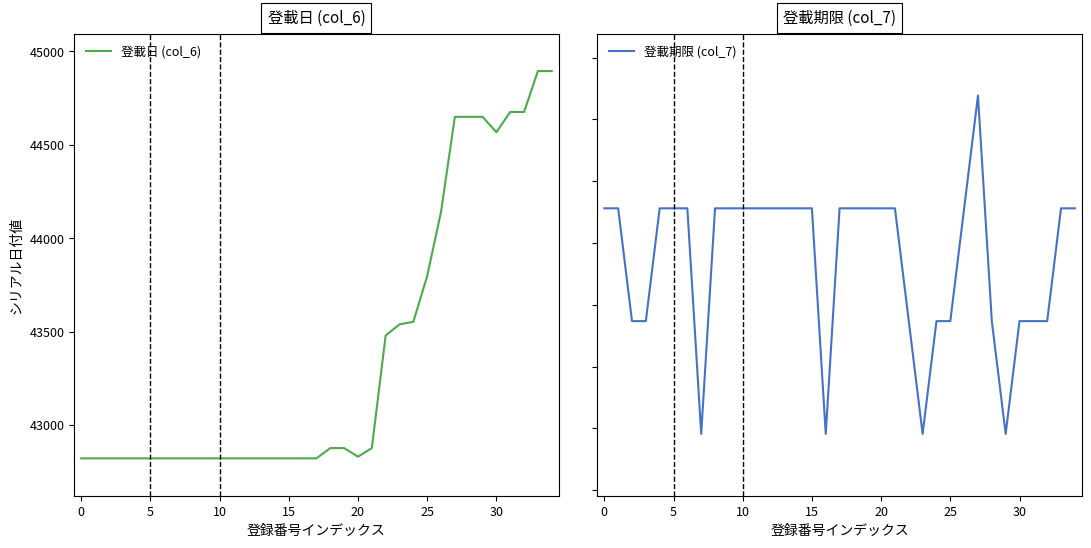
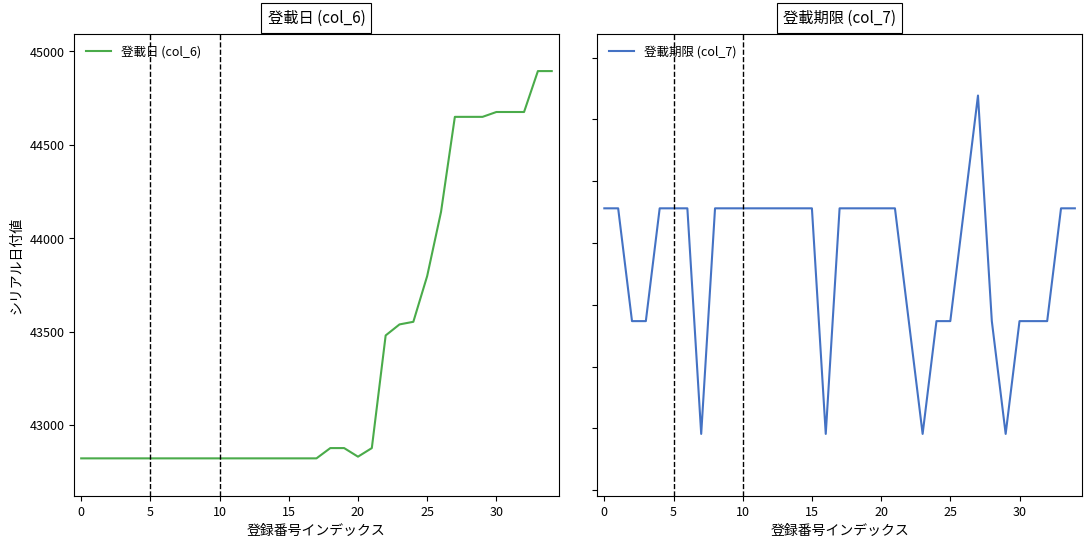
登載日 (col_6), 30: 44570 -> 44680
